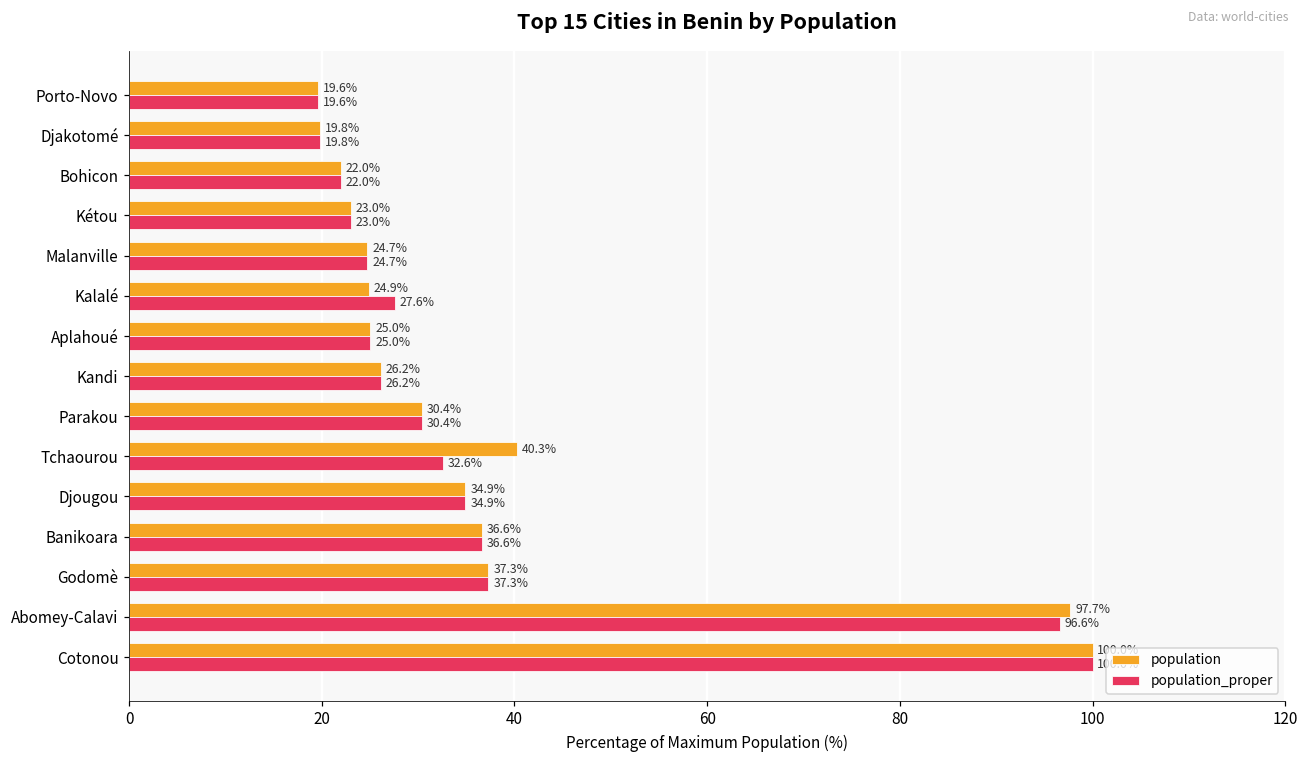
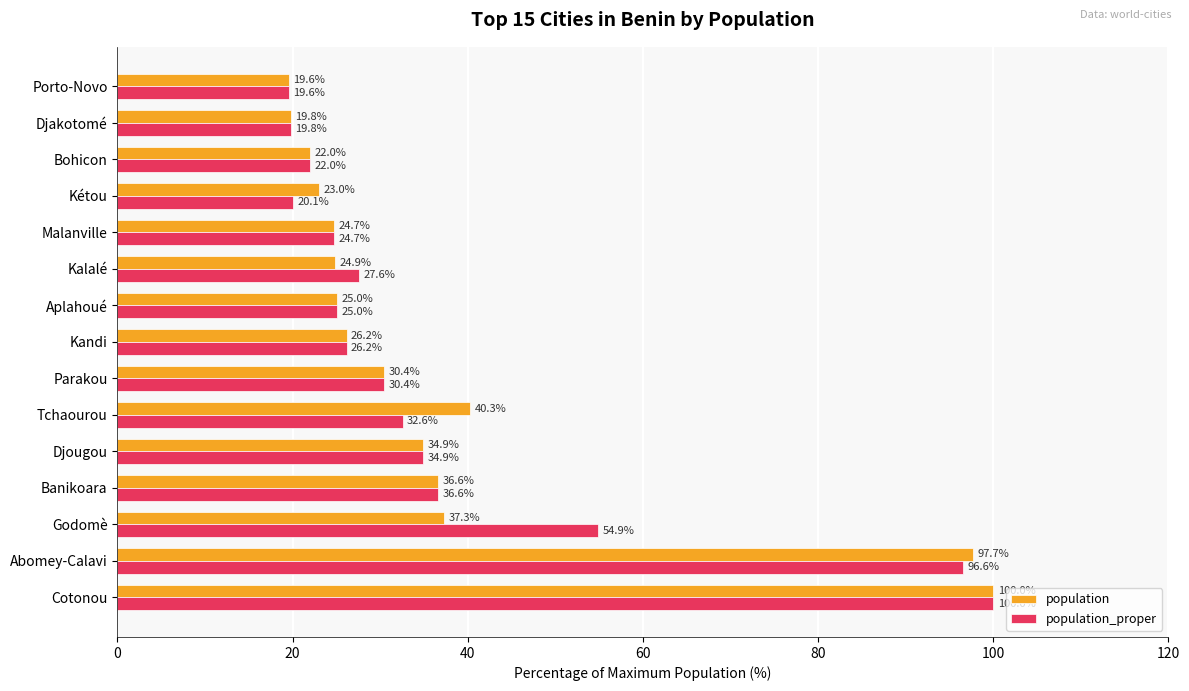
population_proper, Kétou: 23.0% -> 20.1%
population_proper, Godomè: 37.3% -> 54.9%
